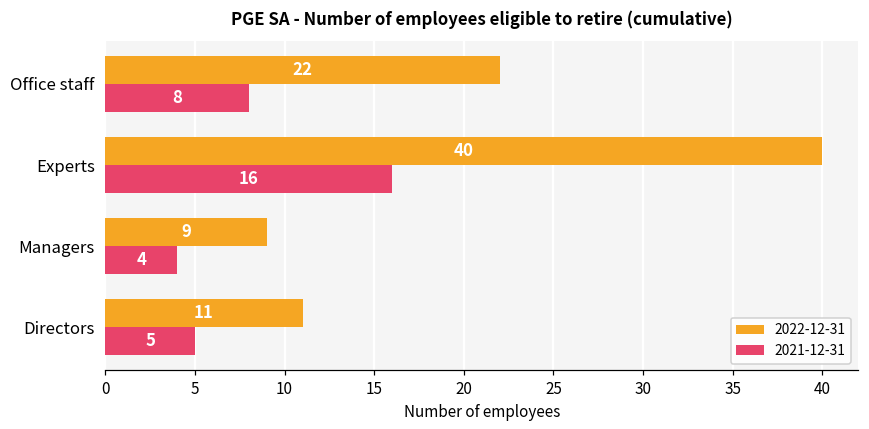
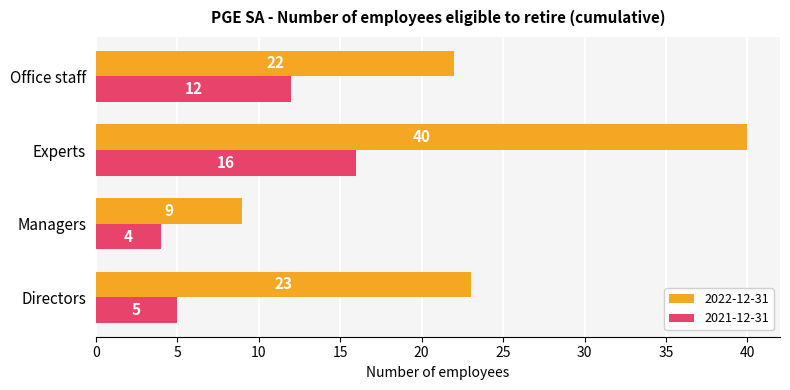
2021-12-31, Office staff: 8 -> 12
2022-12-31, Directors: 11 -> 23
